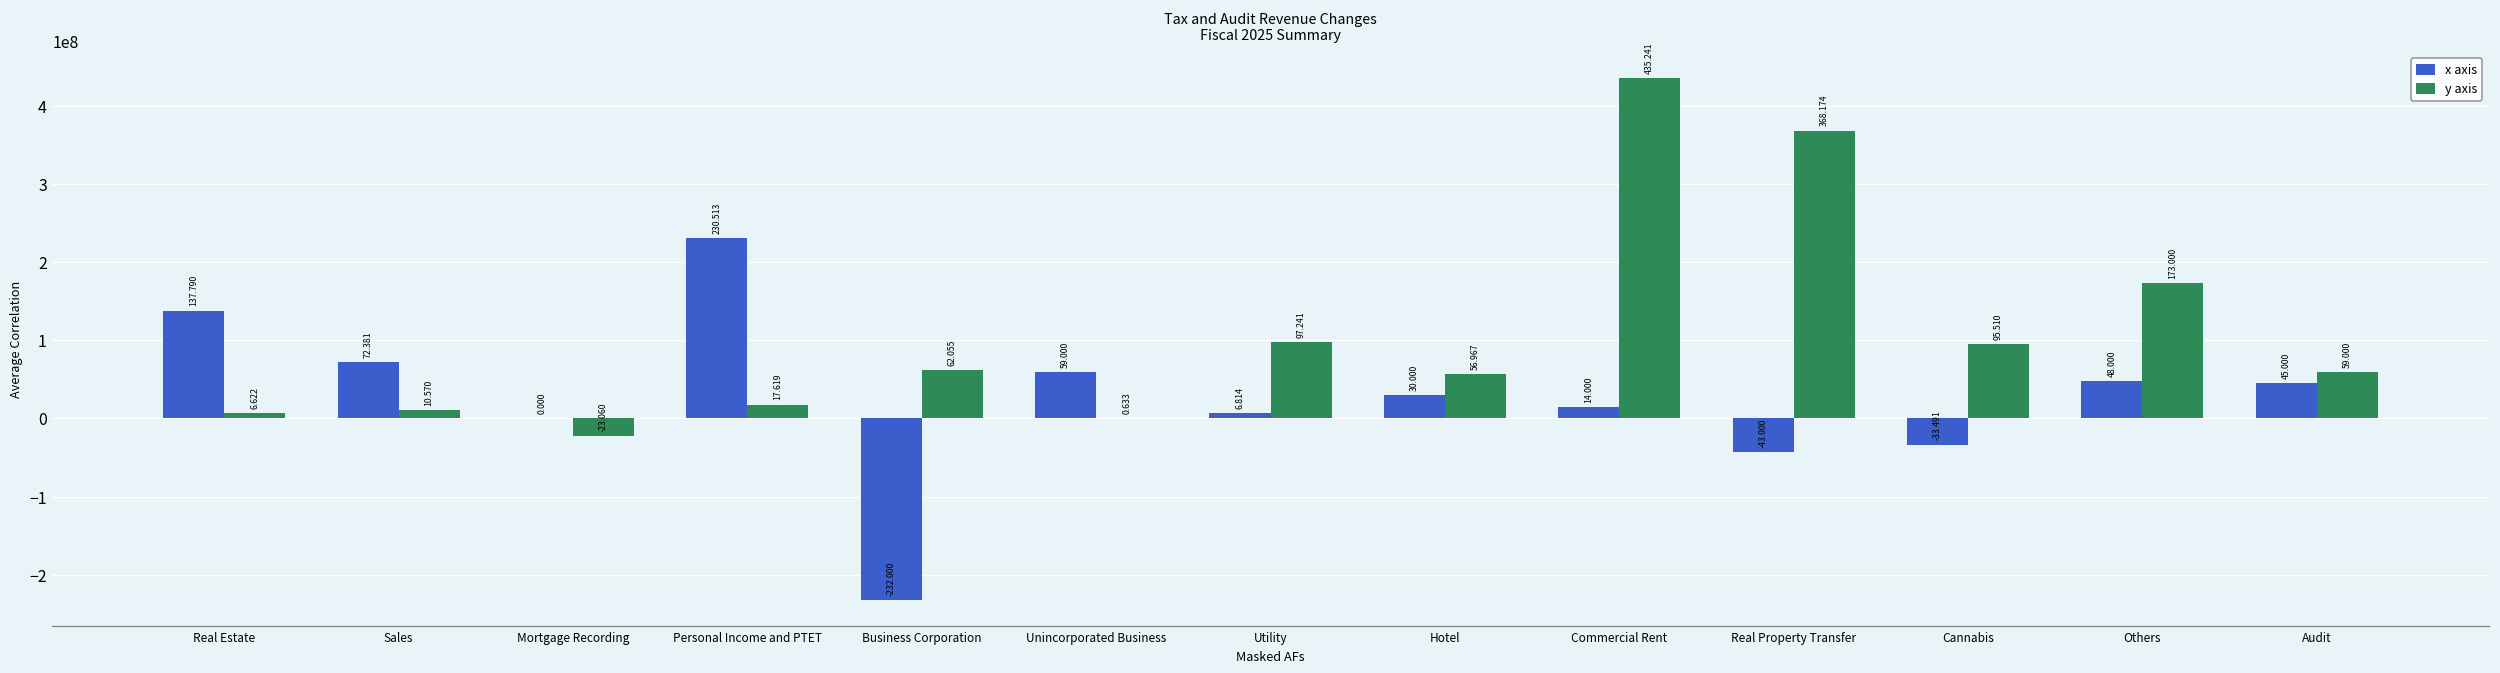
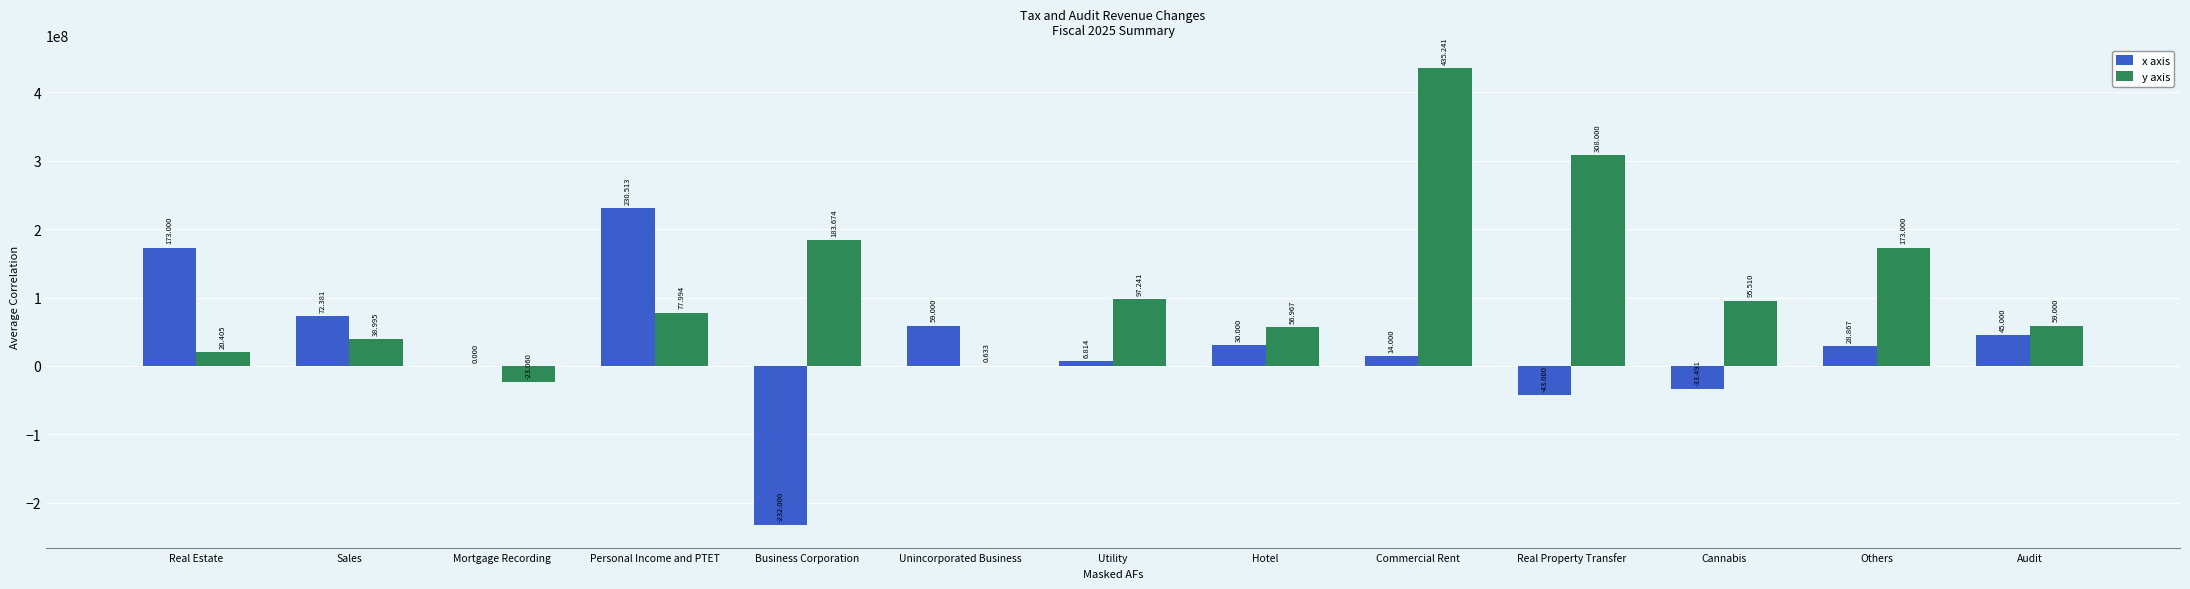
x axis, Real Estate: 137.790 -> 173.000
y axis, Real Estate: 6.622 -> 20.405
y axis, Sales: 10.570 -> 38.995
y axis, Personal Income and PTET: 17.619 -> 77.994
y axis, Business Corporation: 62.055 -> 183.674
y axis, Real Property Transfer: 368.174 -> 308.000
x axis, Others: 48.000 -> 28.867
